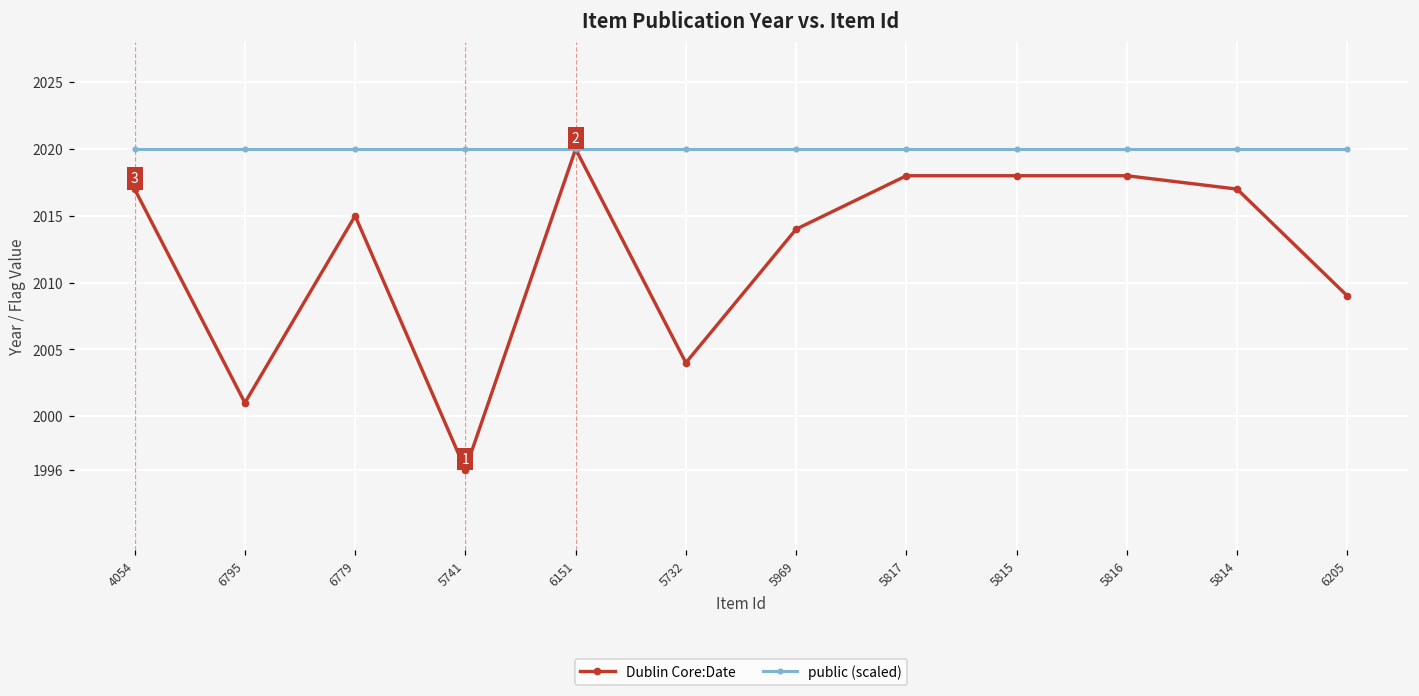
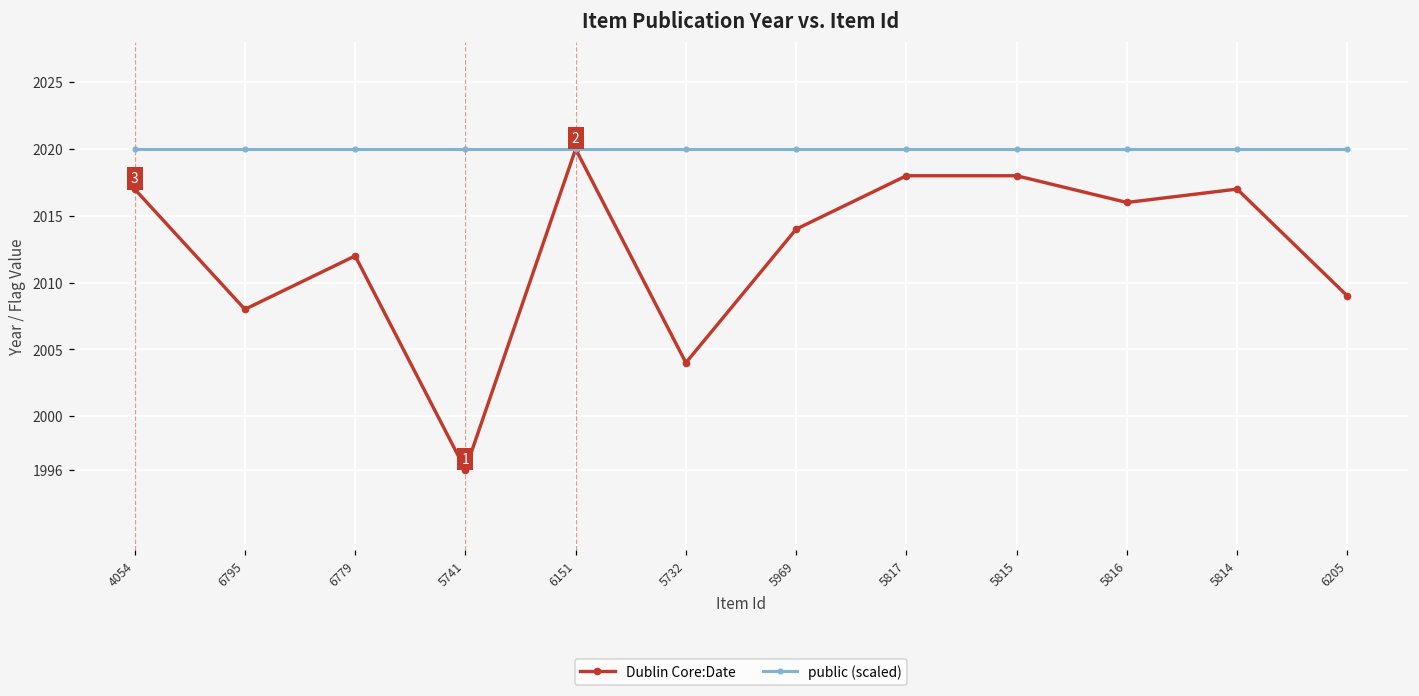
Dublin Core:Date, 6795: 2001 -> 2008
Dublin Core:Date, 6779: 2015 -> 2012
Dublin Core:Date, 5816: 2018 -> 2016
